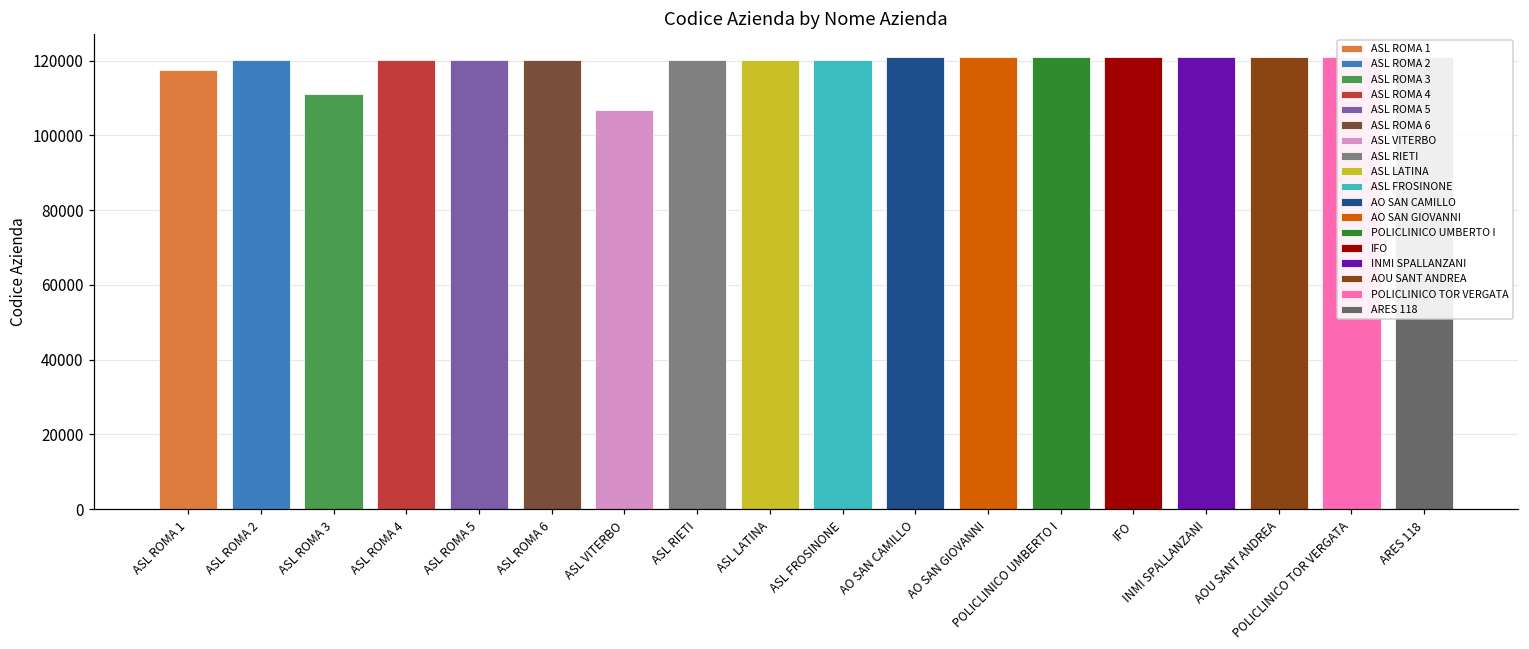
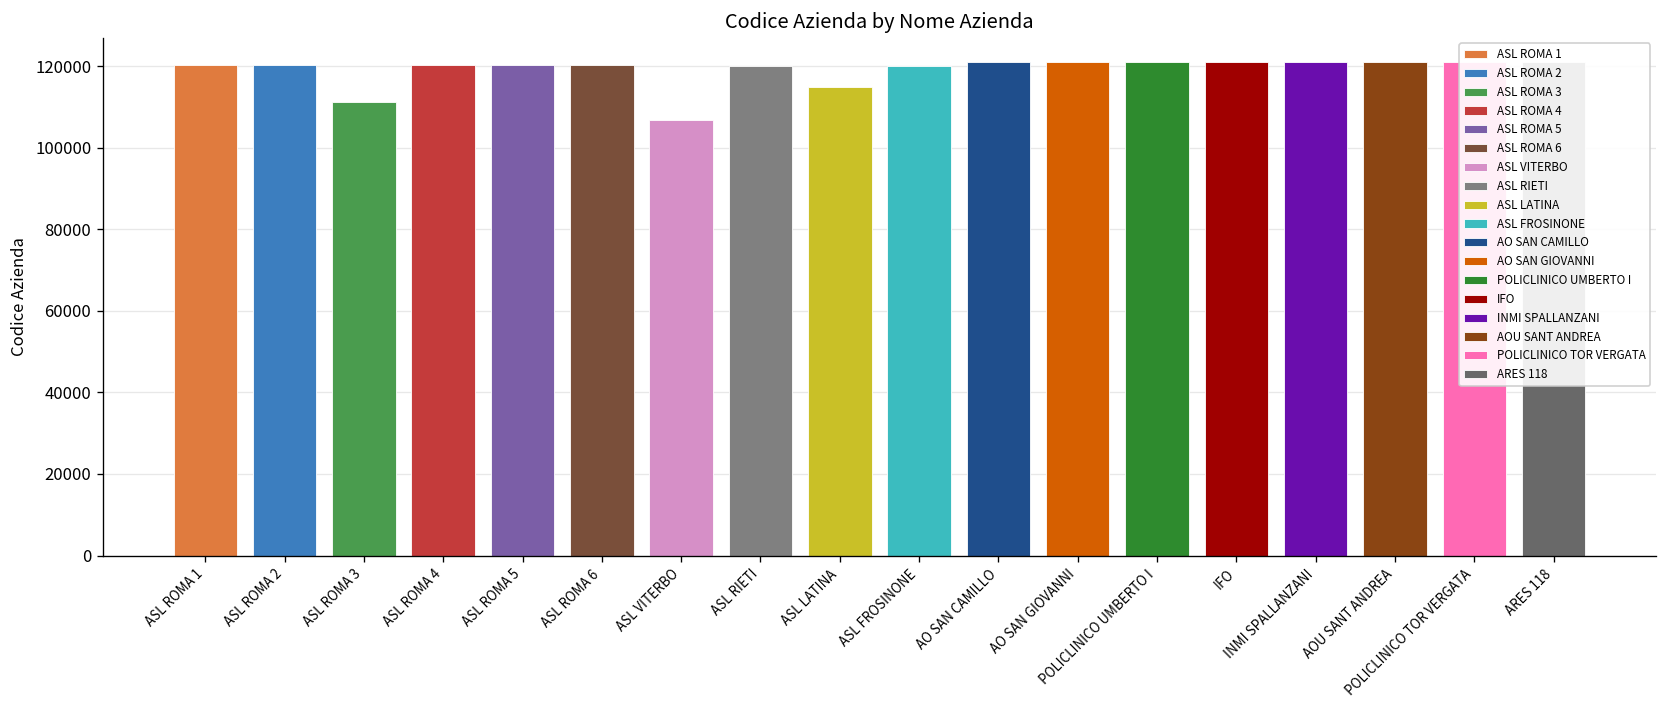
ASL ROMA 1: 117000 -> 120000
ASL LATINA: 120000 -> 115000
